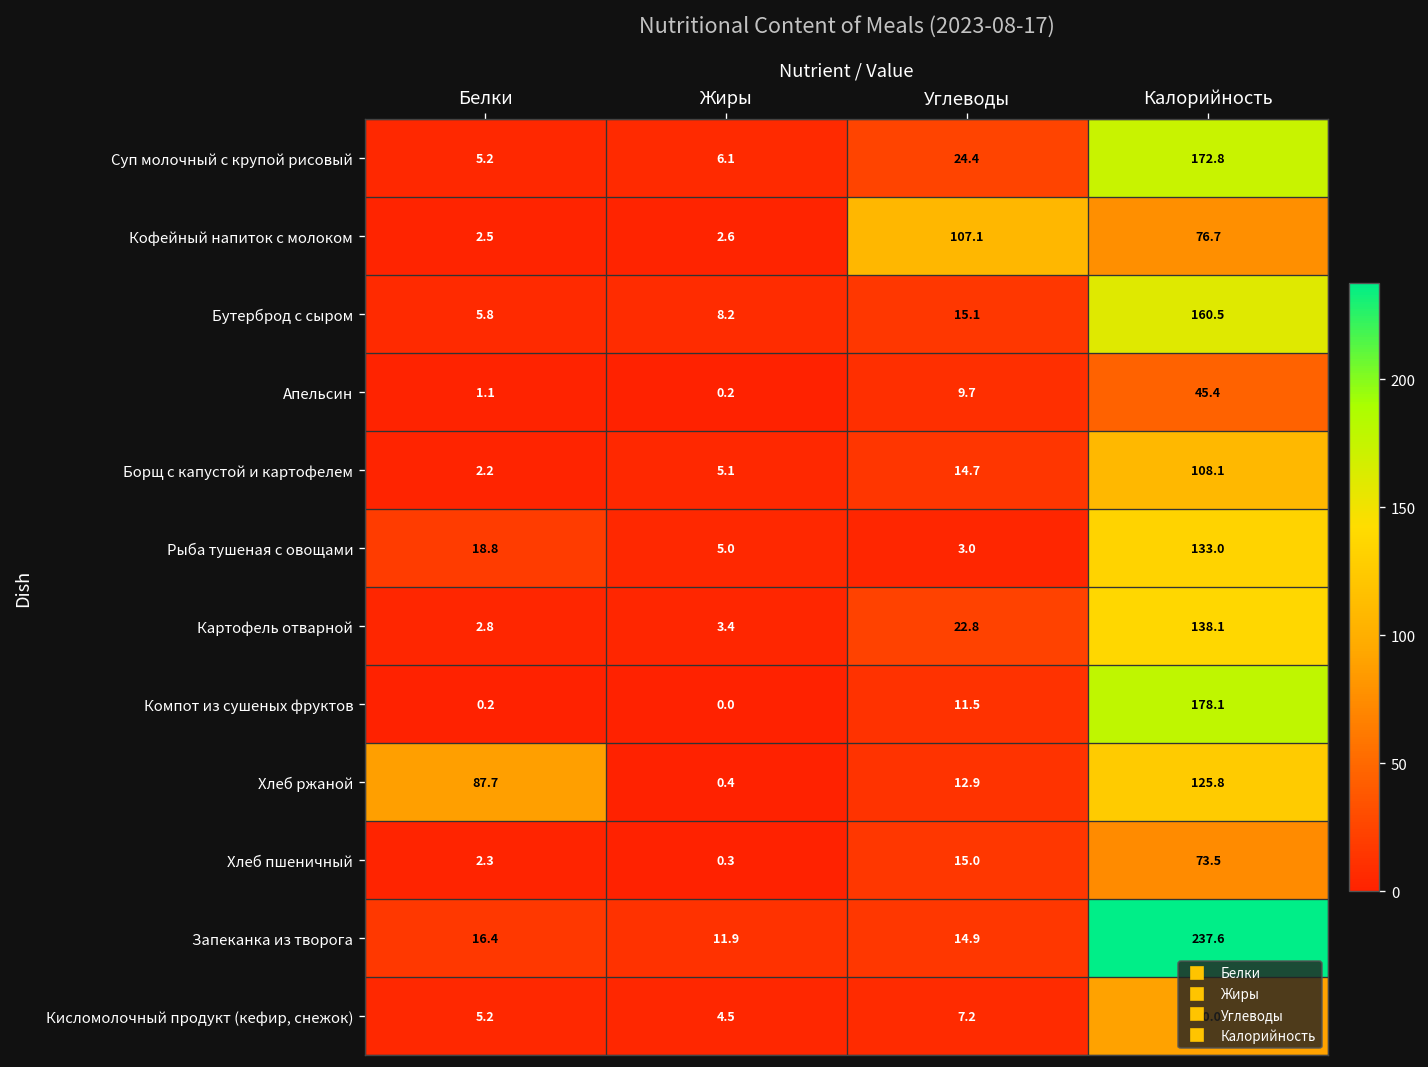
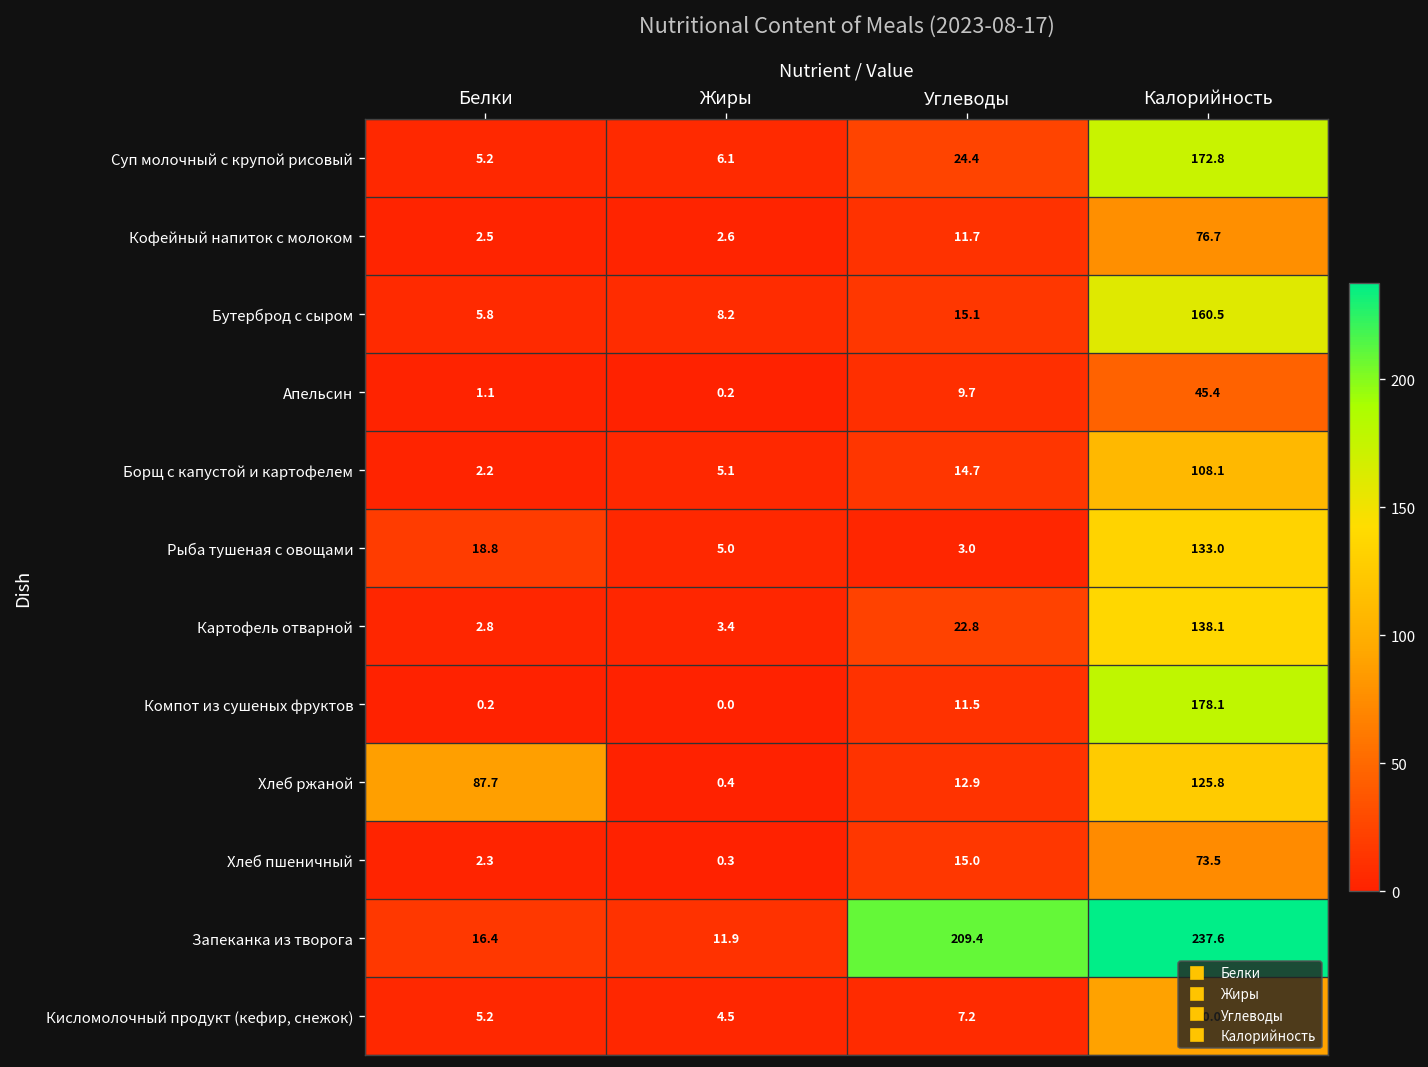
Кофейный напиток с молоком, Углеводы: 107.1 -> 11.7
Запеканка из творога, Углеводы: 14.9 -> 209.4
